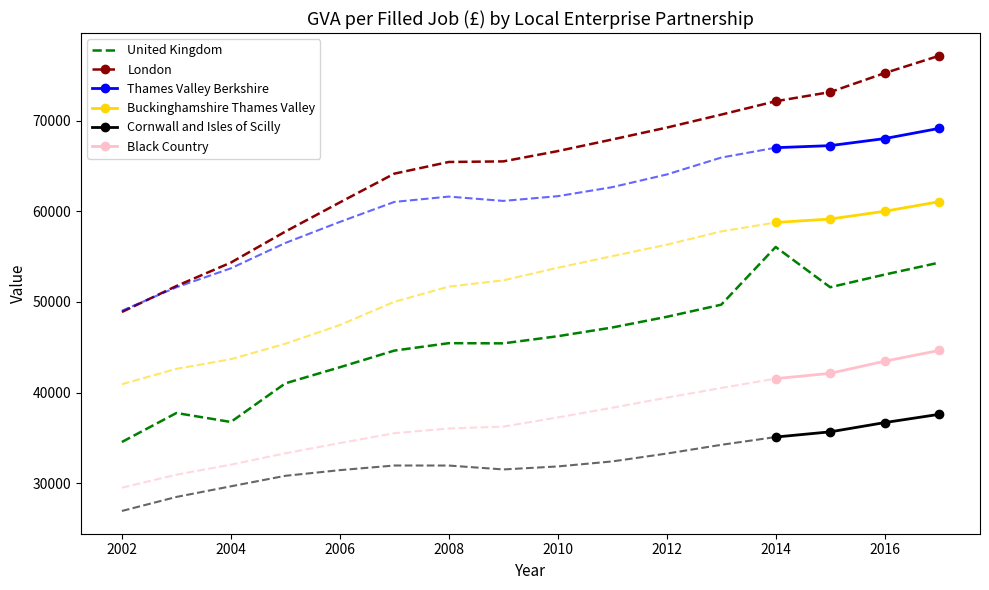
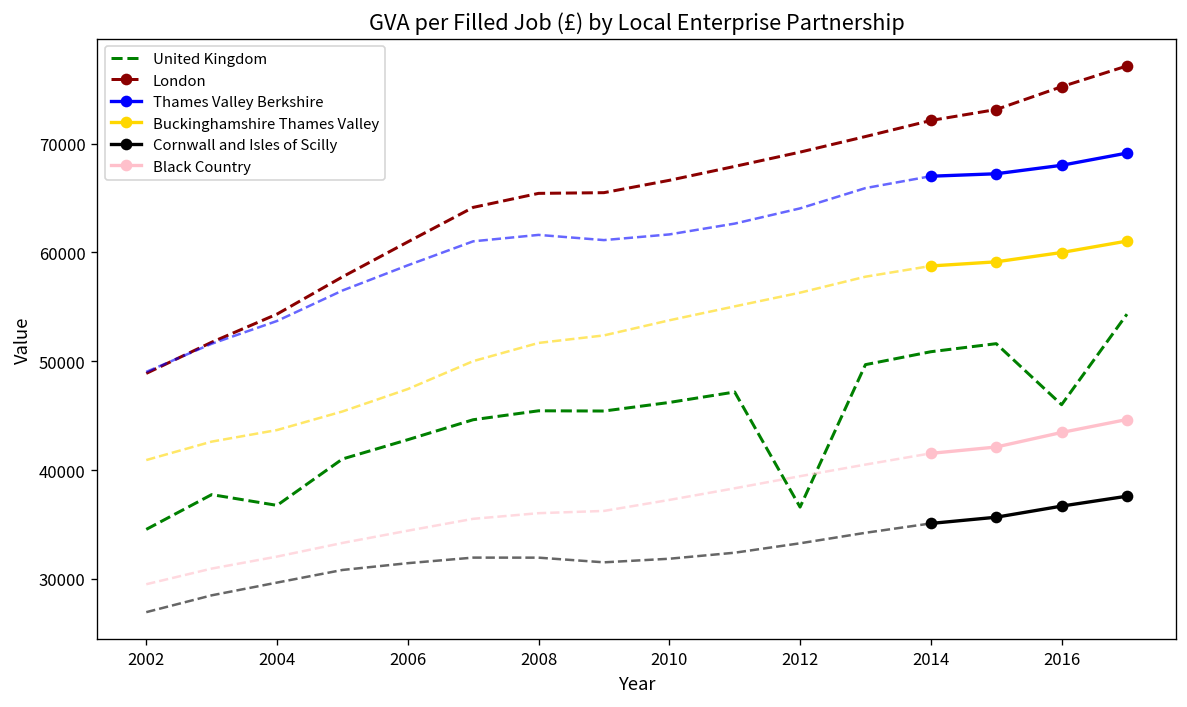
United Kingdom, 2012: 48000 -> 37000
United Kingdom, 2014: 56000 -> 51000
United Kingdom, 2016: 53000 -> 46000
